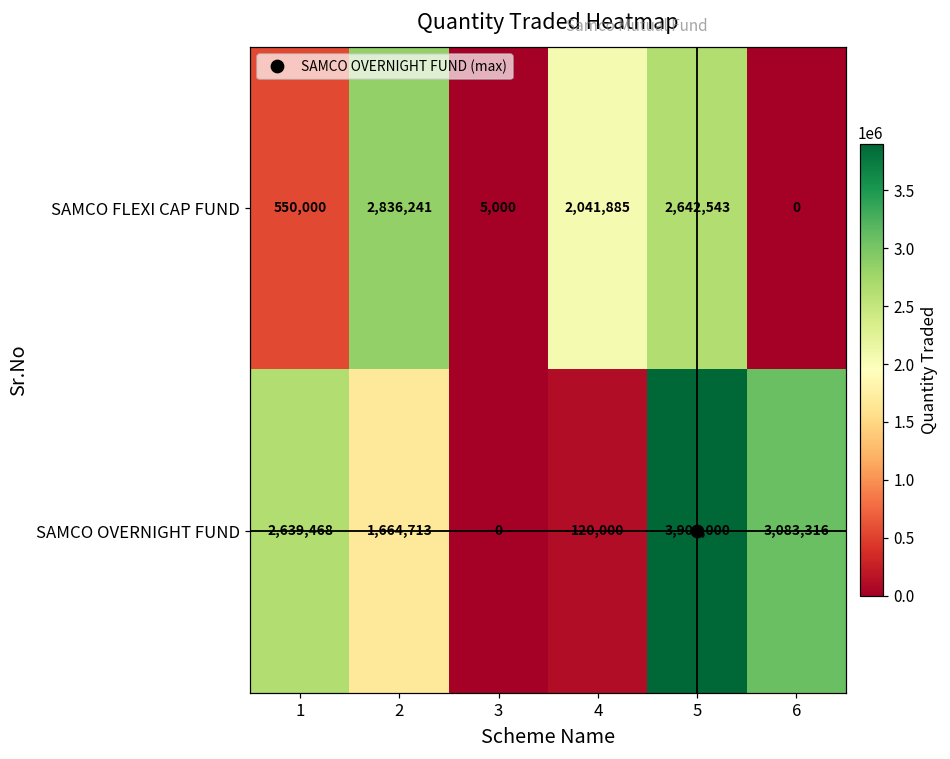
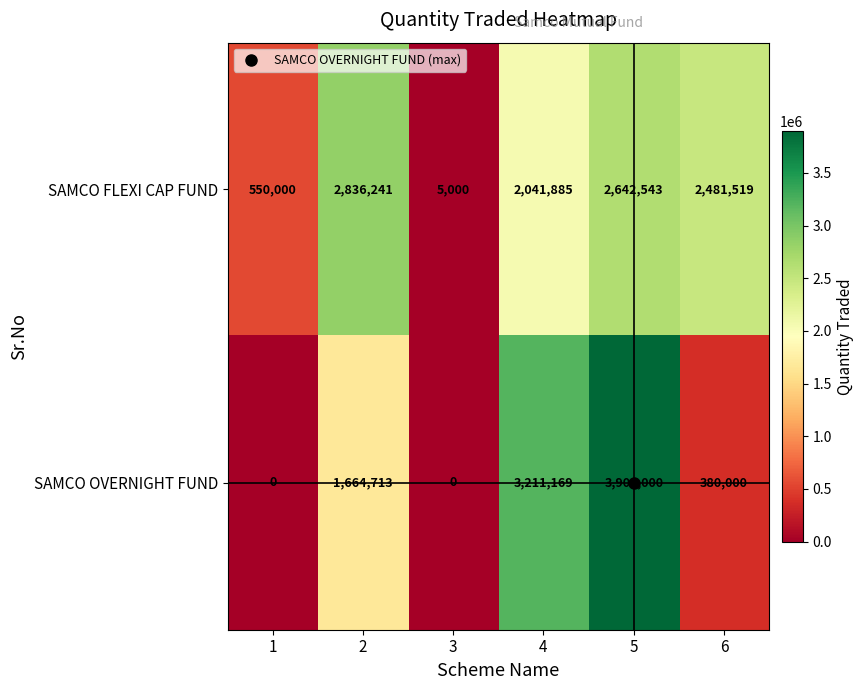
SAMCO FLEXI CAP FUND, 6: 0 -> 2,481,519
SAMCO OVERNIGHT FUND, 1: 2,639,468 -> 0
SAMCO OVERNIGHT FUND, 4: 120,000 -> 3,211,169
SAMCO OVERNIGHT FUND, 6: 3,083,316 -> 380,000
